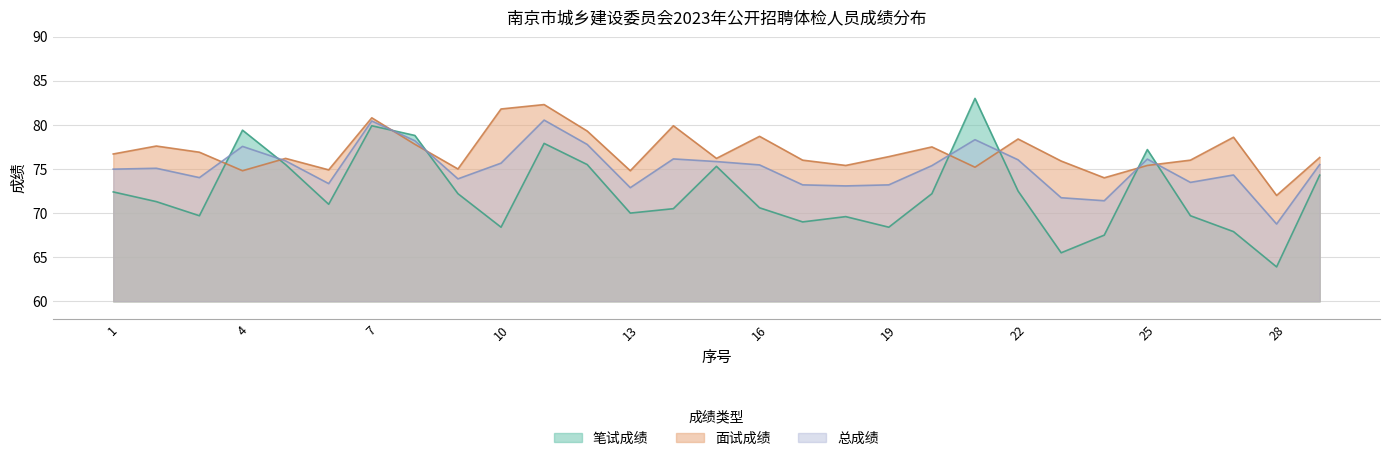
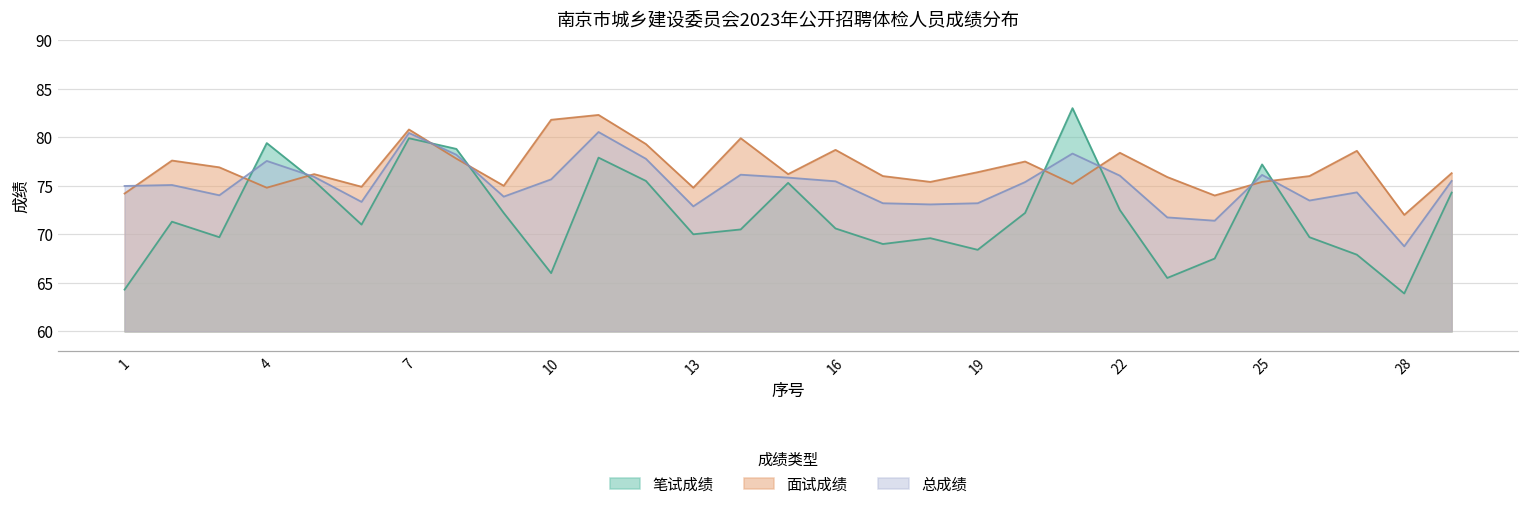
笔试成绩, 1: 72 -> 64
面试成绩, 1: 77 -> 74
笔试成绩, 10: 68 -> 66
